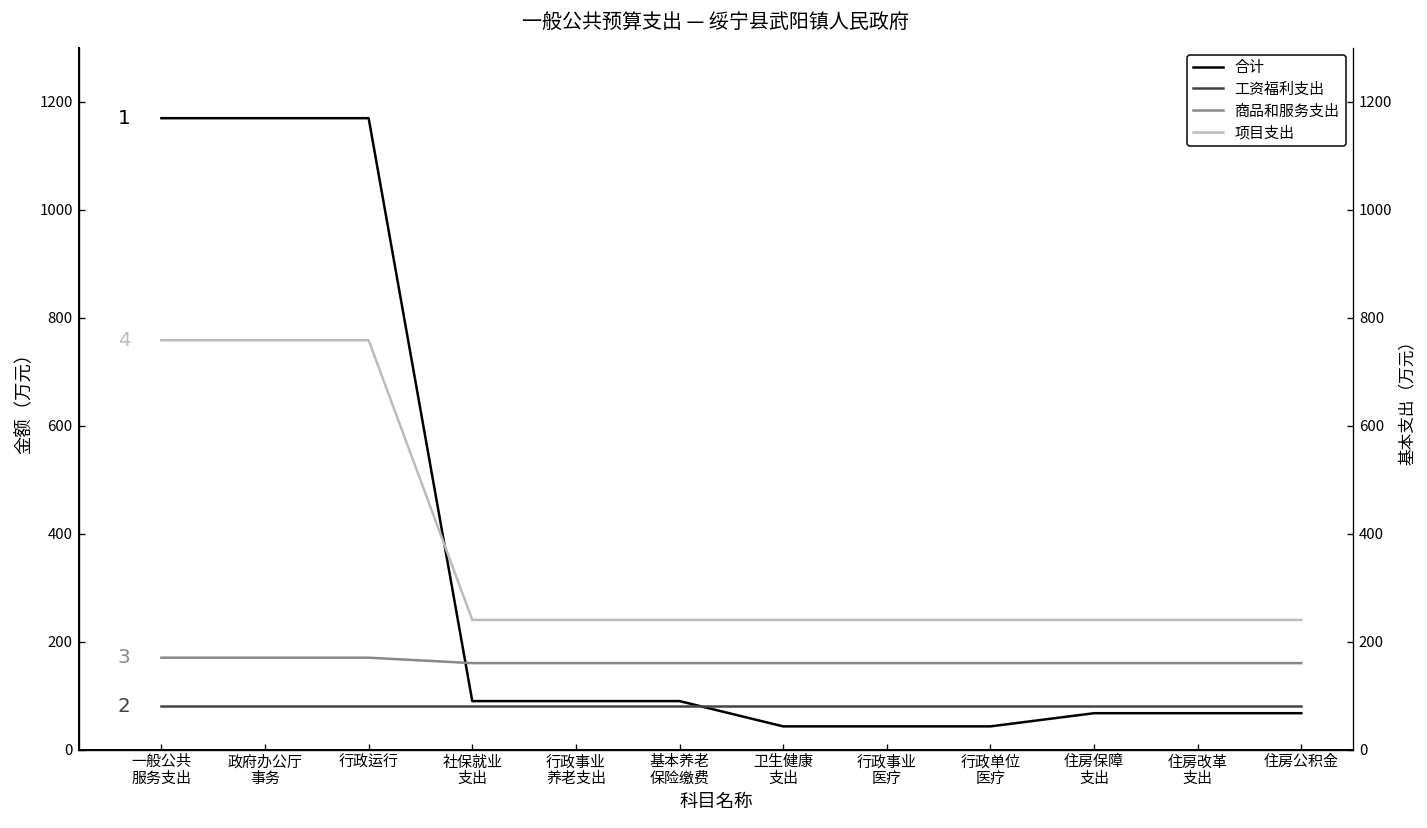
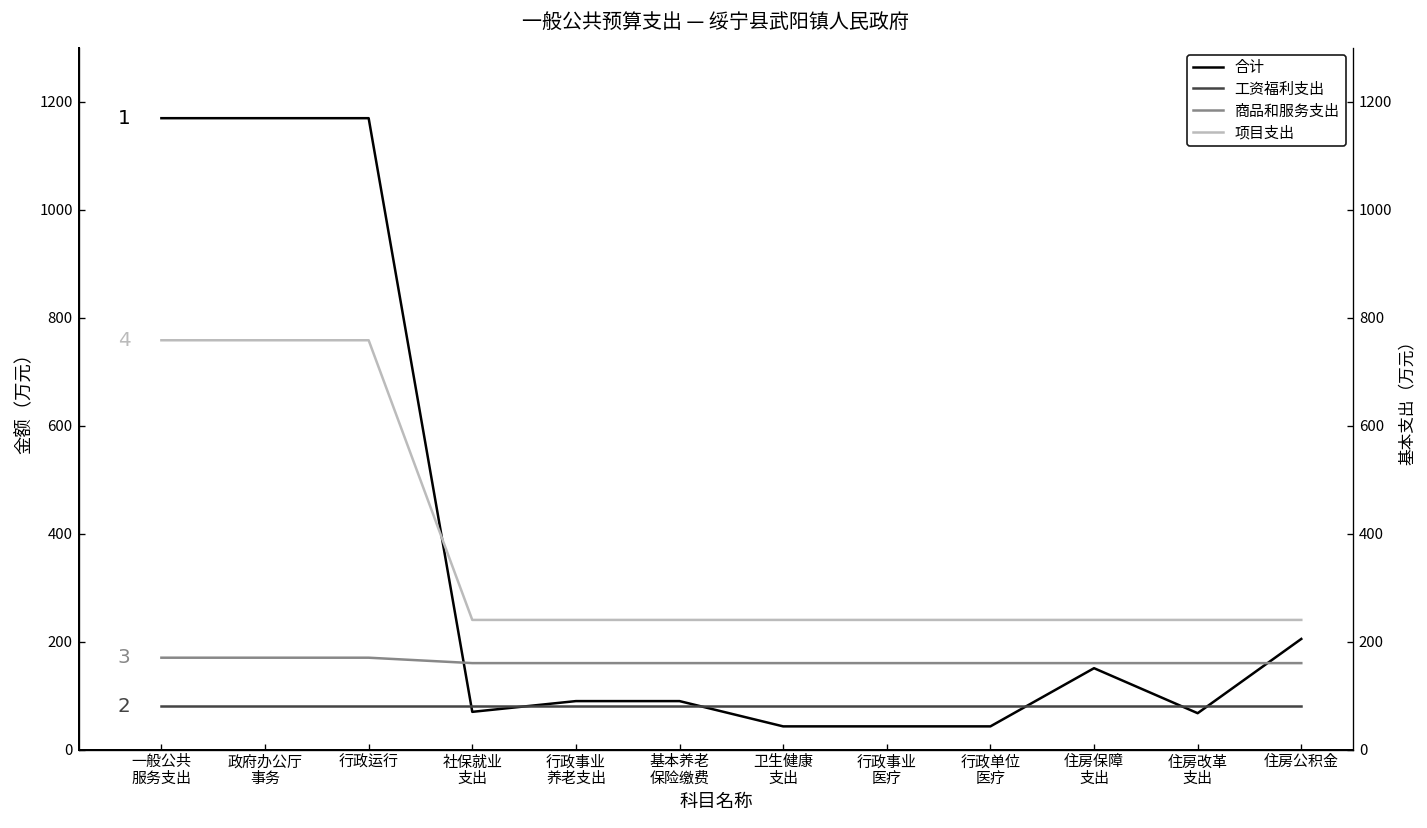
合计, 社保就业 支出: 90 -> 70
合计, 住房保障 支出: 70 -> 150
合计, 住房公积金: 70 -> 200
